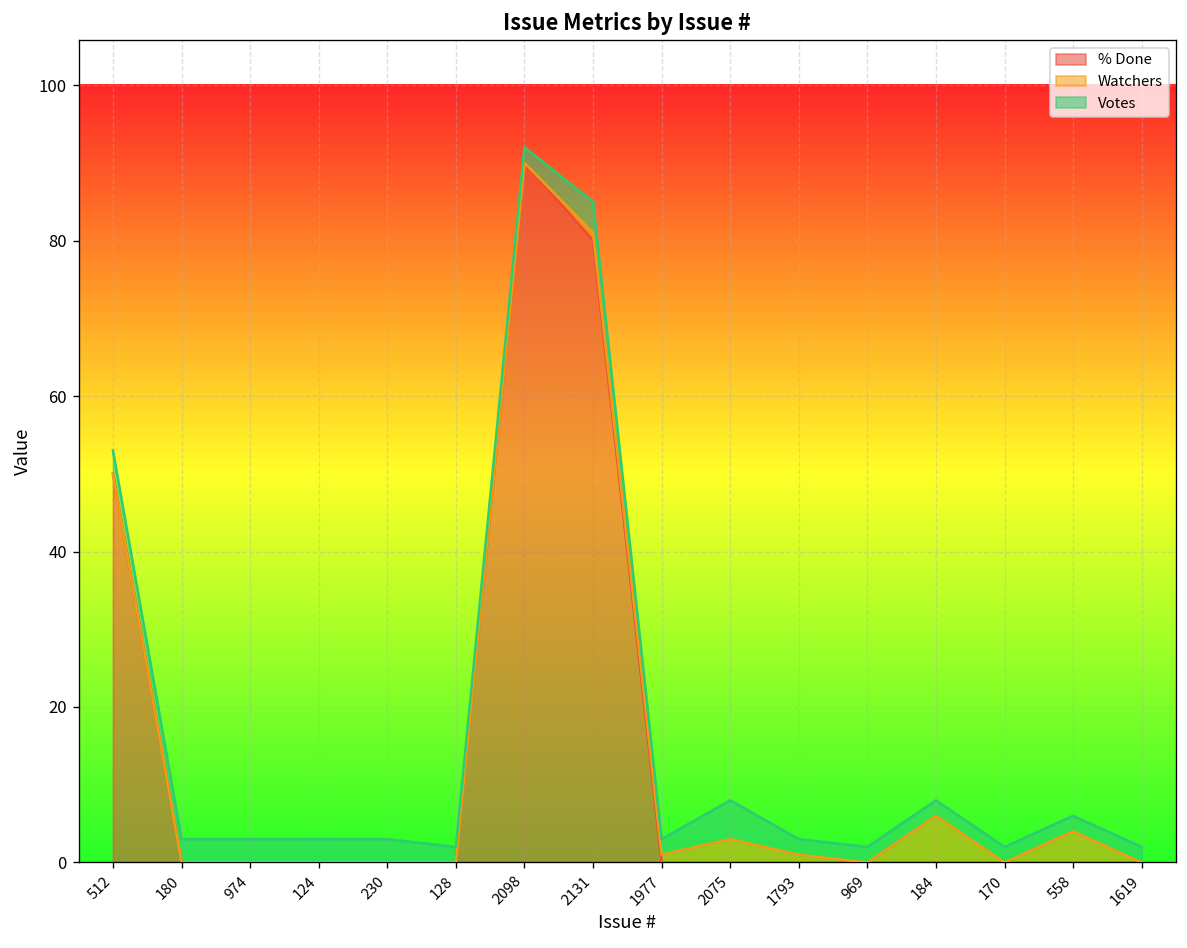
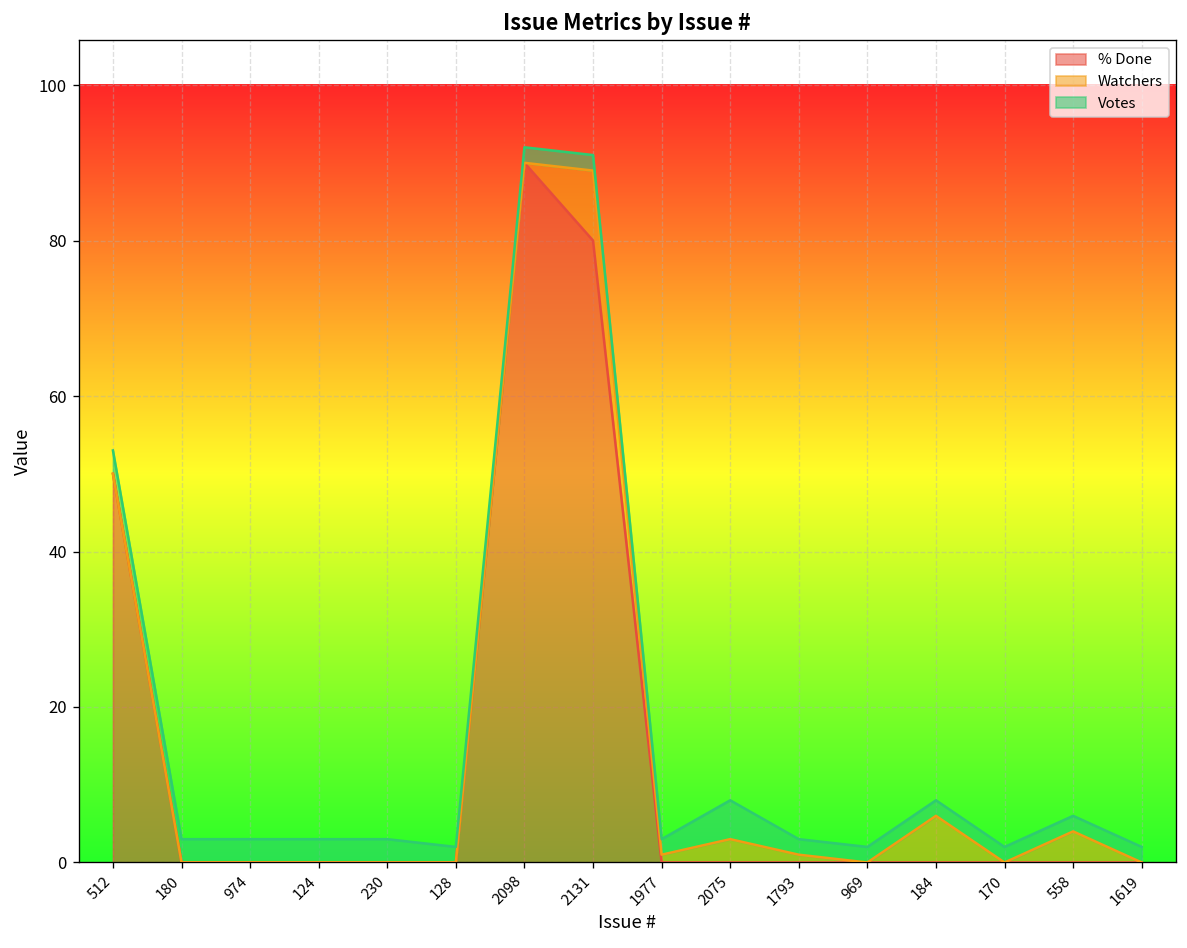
Watchers, 2131: 1 -> 9
Votes, 2131: 4 -> 2
